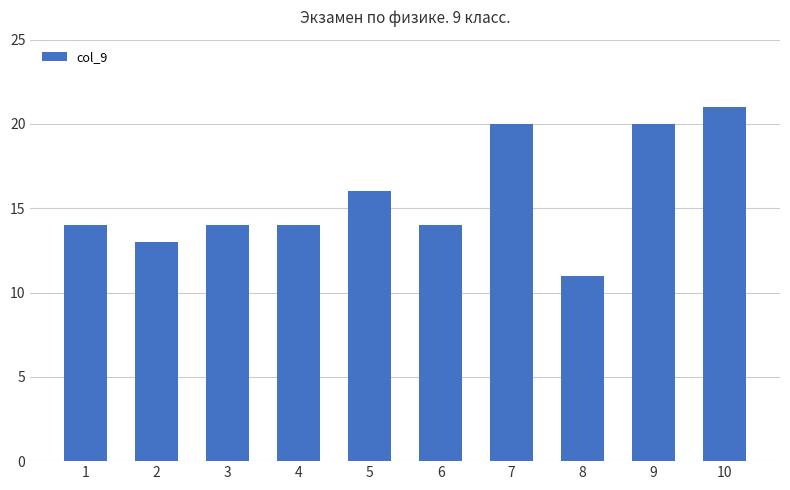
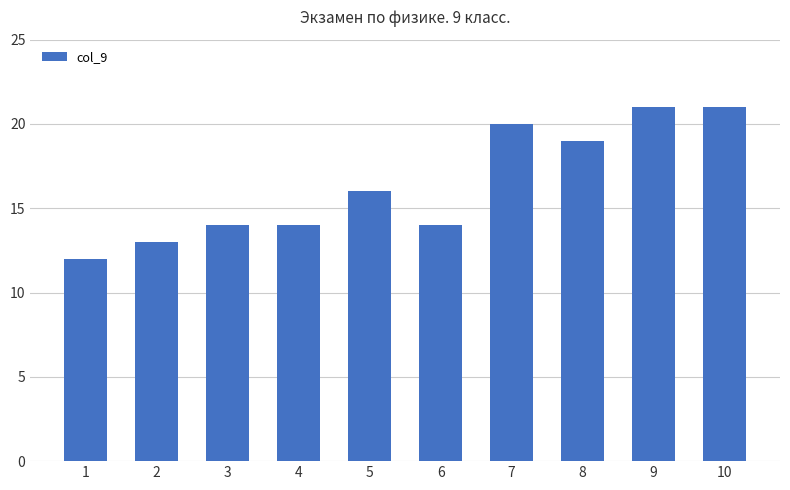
1: 14 -> 12
8: 11 -> 19
9: 20 -> 21
